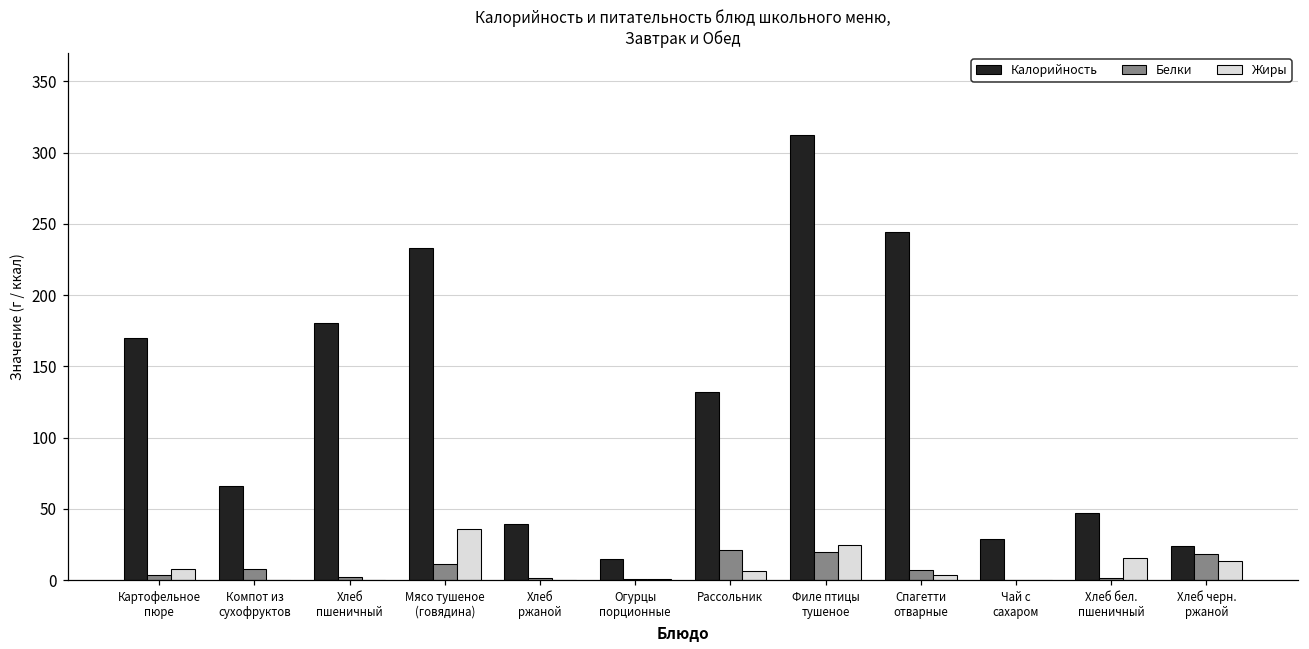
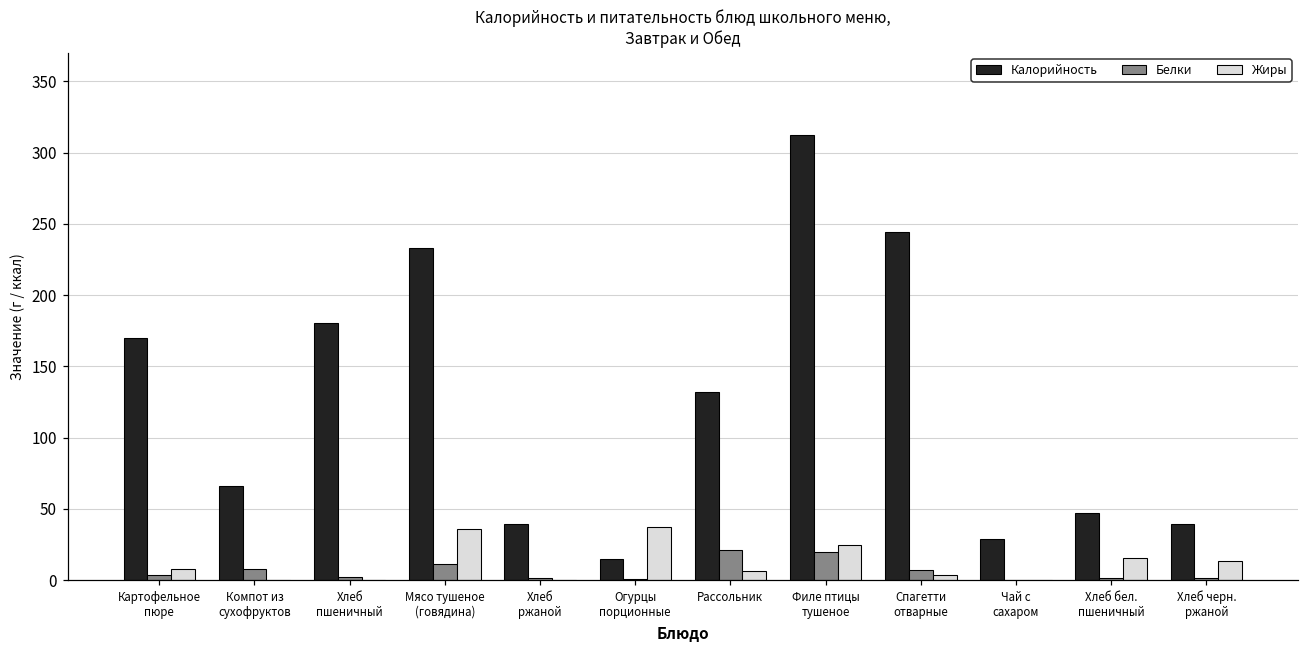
Жиры, Огурцы порционные: 1 -> 37
Калорийность, Хлеб черн. ржаной: 24 -> 40
Белки, Хлеб черн. ржаной: 18 -> 1
